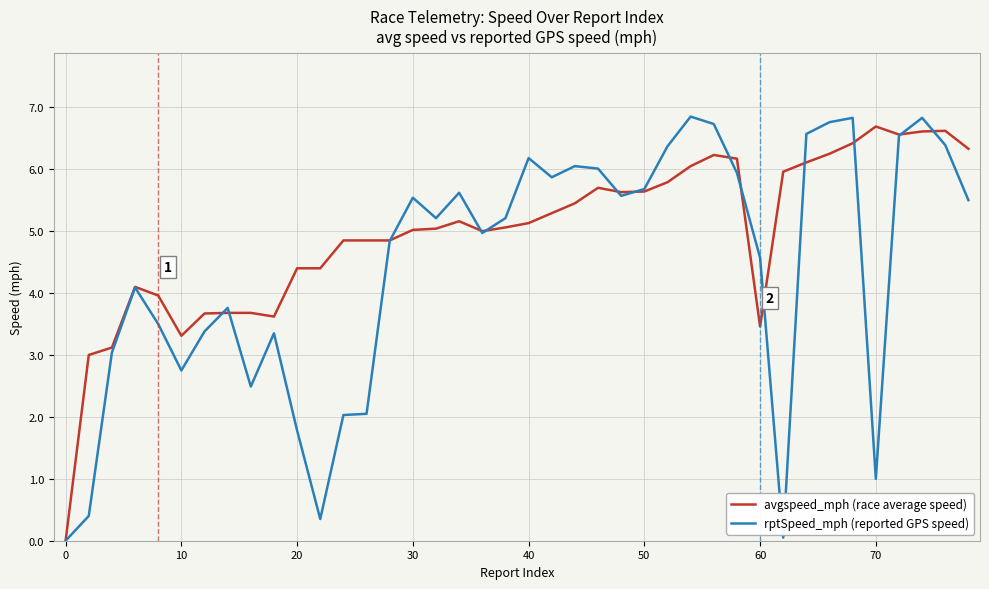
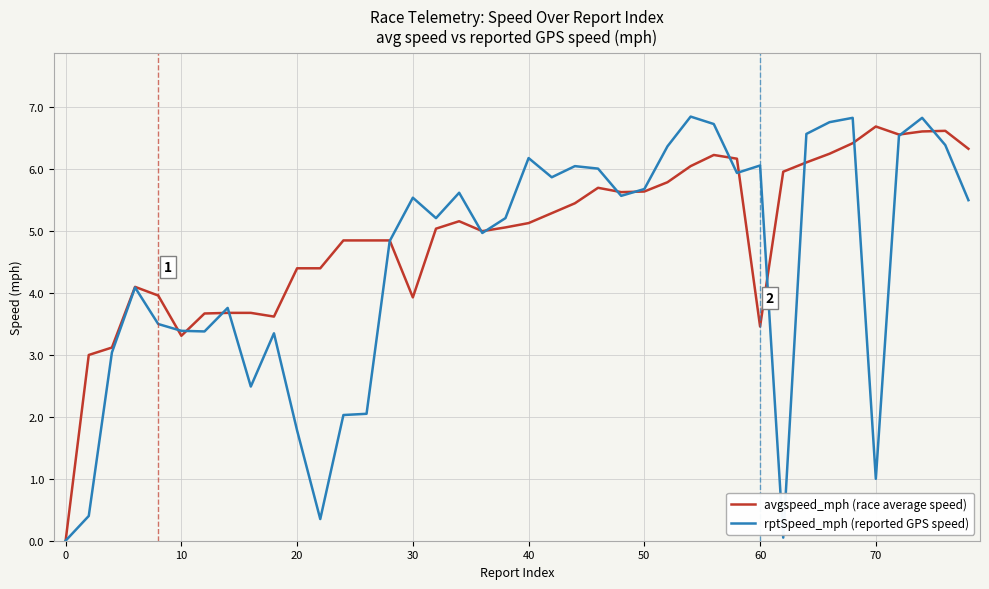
rptSpeed_mph (reported GPS speed), 10: 2.8 -> 3.4
avgspeed_mph (race average speed), 30: 5.0 -> 3.9
rptSpeed_mph (reported GPS speed), 60: 4.6 -> 6.1
